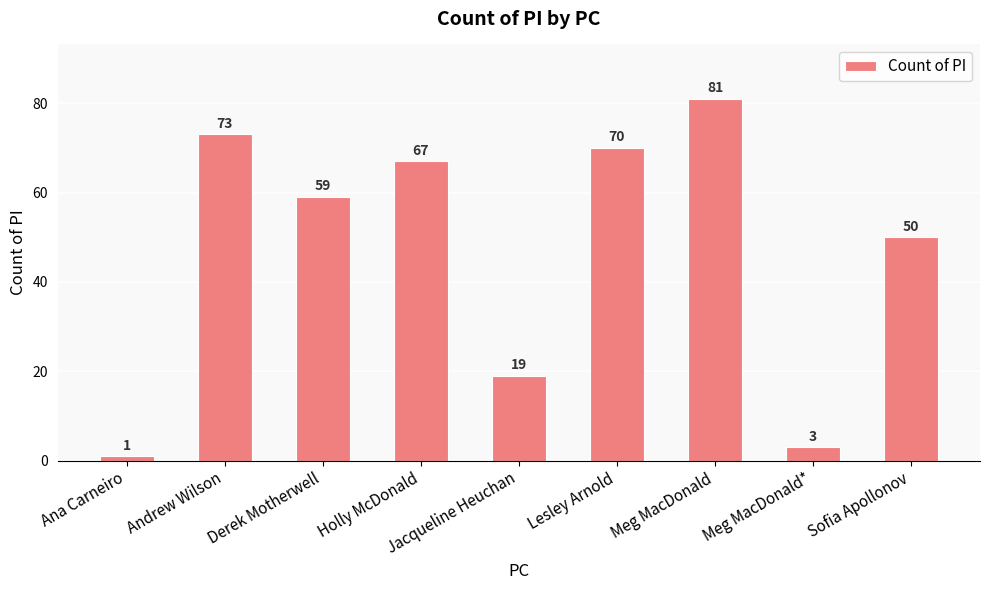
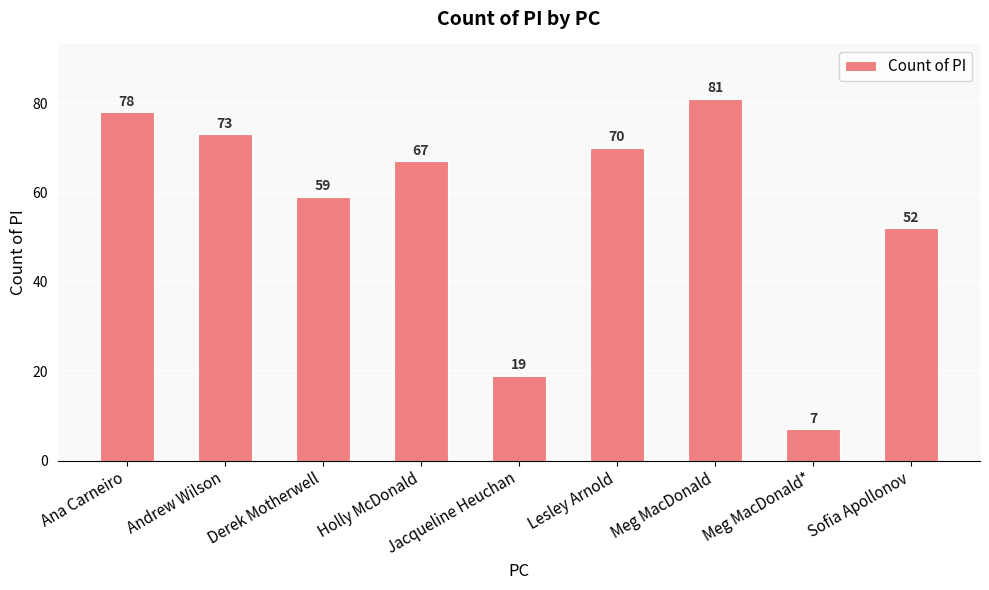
Ana Carneiro: 1 -> 78
Meg MacDonald*: 3 -> 7
Sofia Apollonov: 50 -> 52
